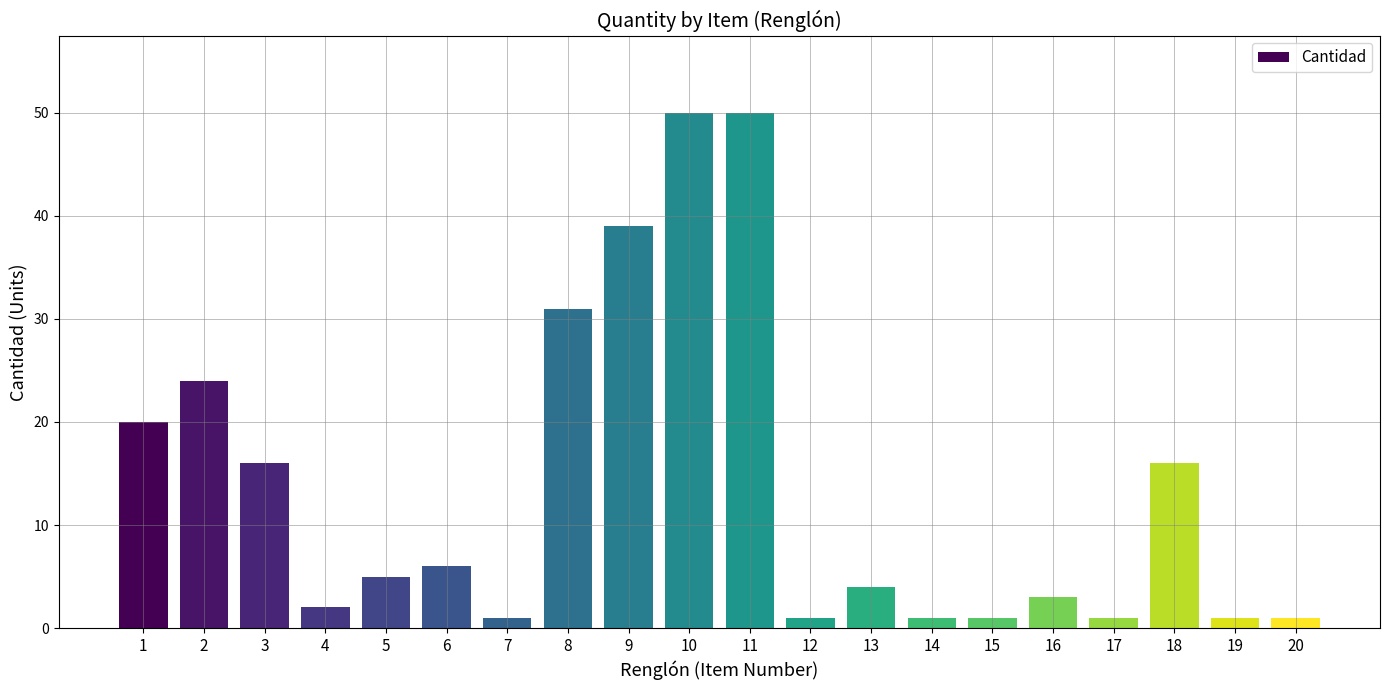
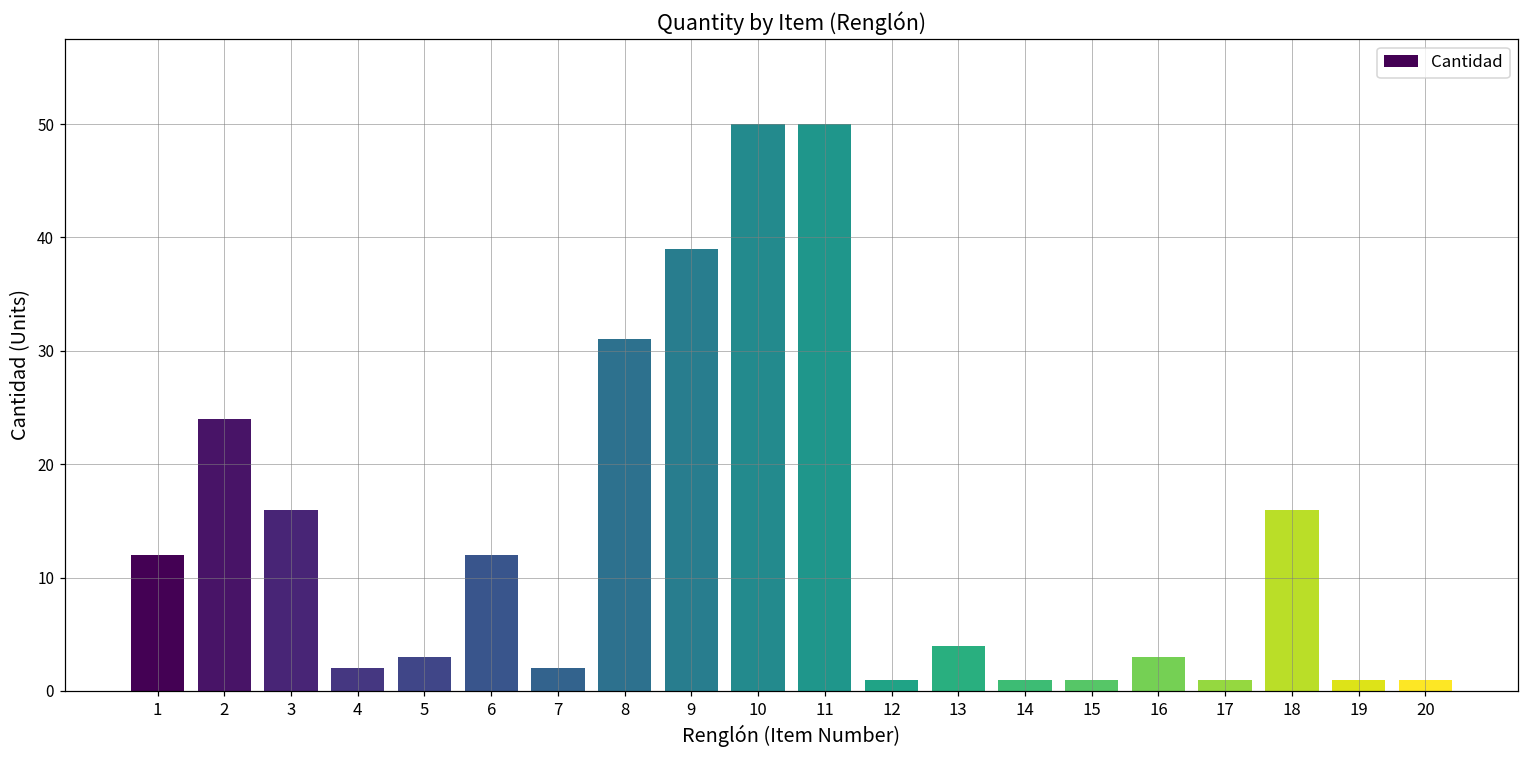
1: 20 -> 12
5: 5 -> 3
6: 6 -> 12
7: 1 -> 2
